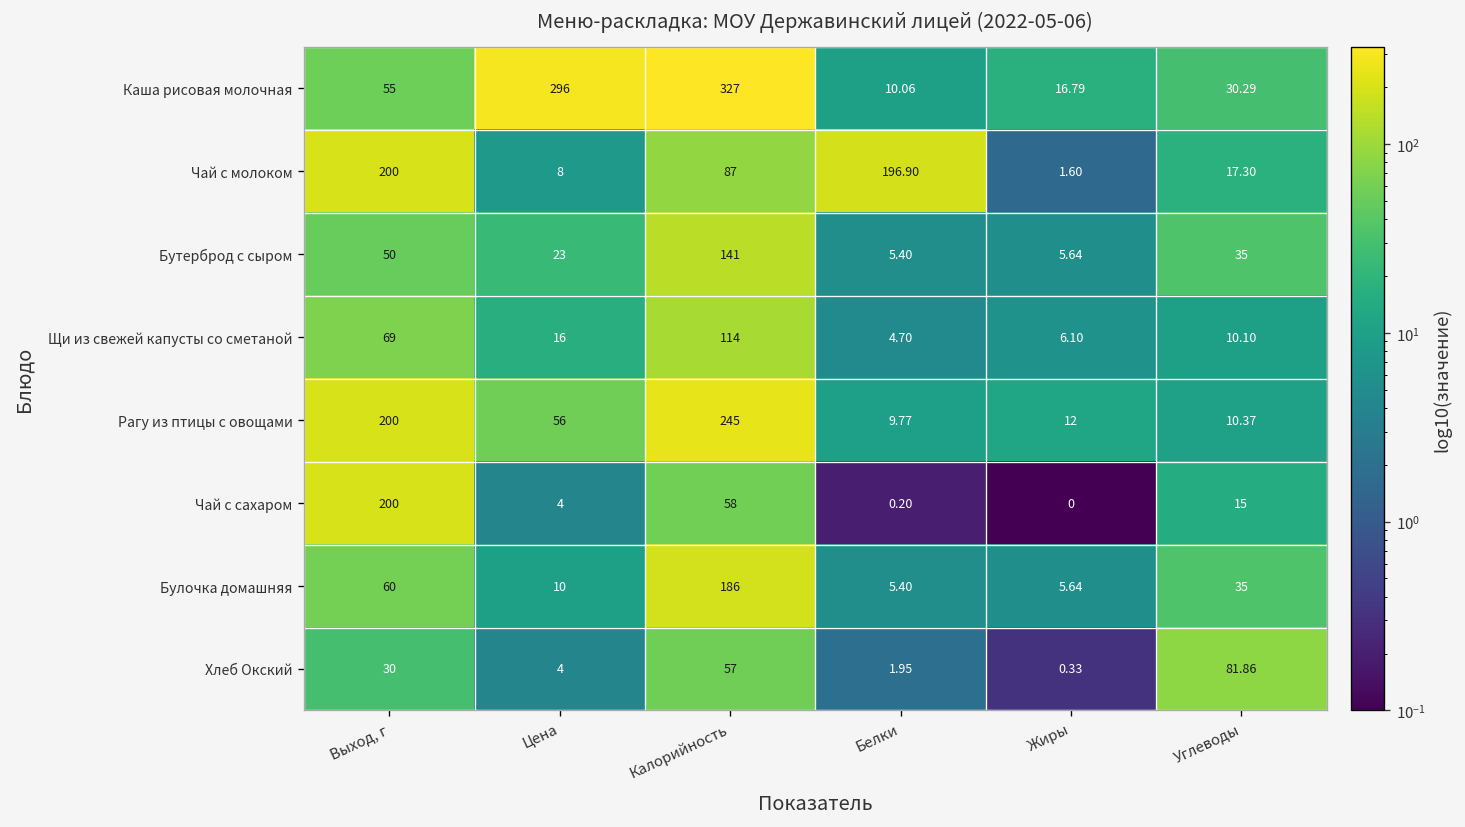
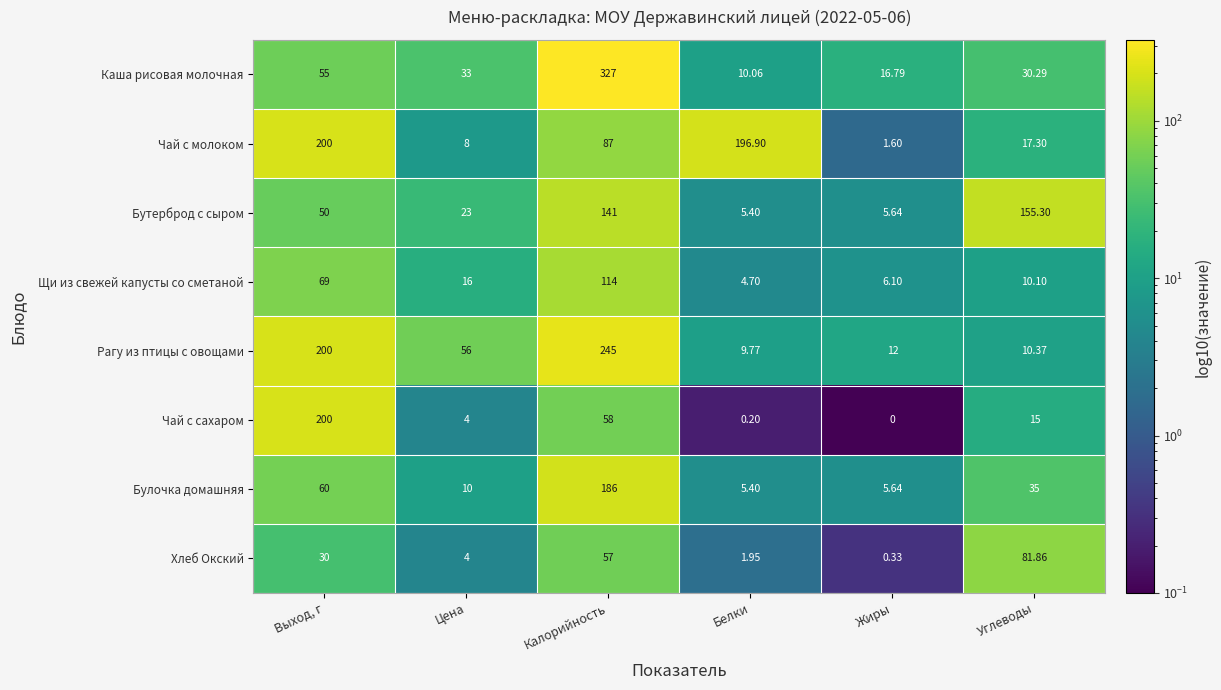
Каша рисовая молочная, Цена: 296 -> 33
Бутерброд с сыром, Углеводы: 35 -> 155.30
